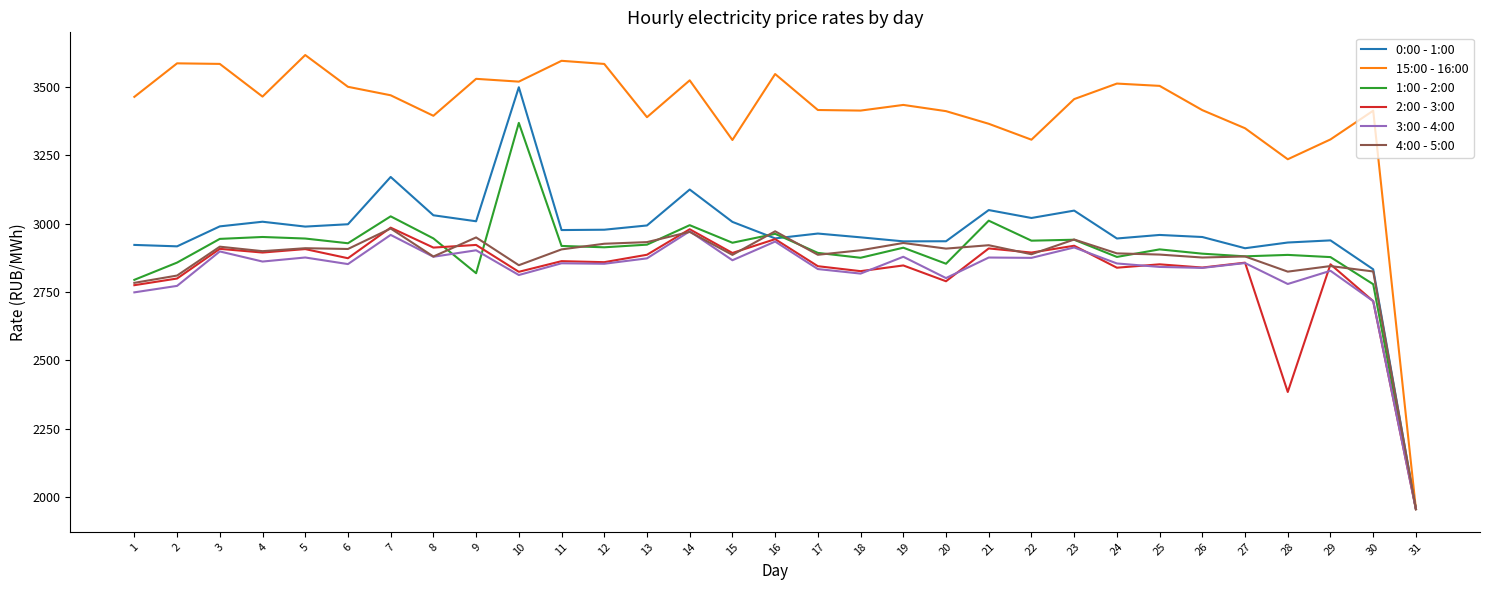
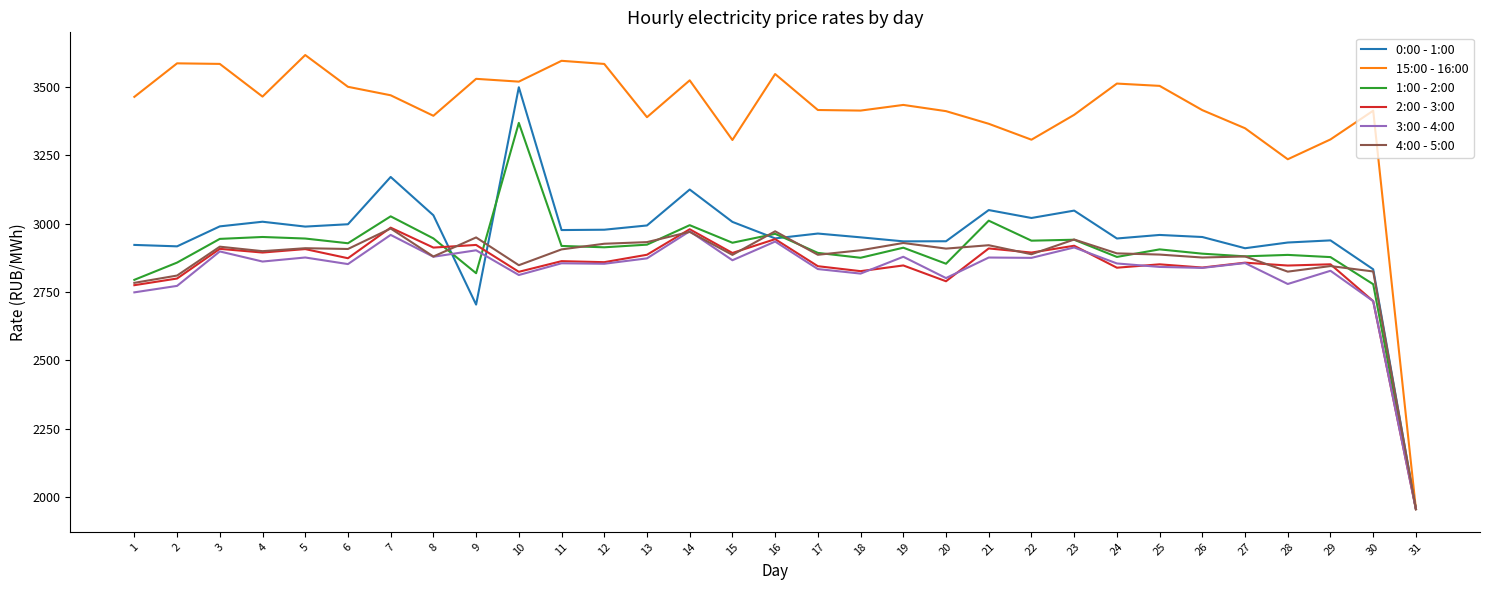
0:00 - 1:00, 9: 3010 -> 2700
15:00 - 16:00, 23: 3460 -> 3400
2:00 - 3:00, 28: 2380 -> 2850
